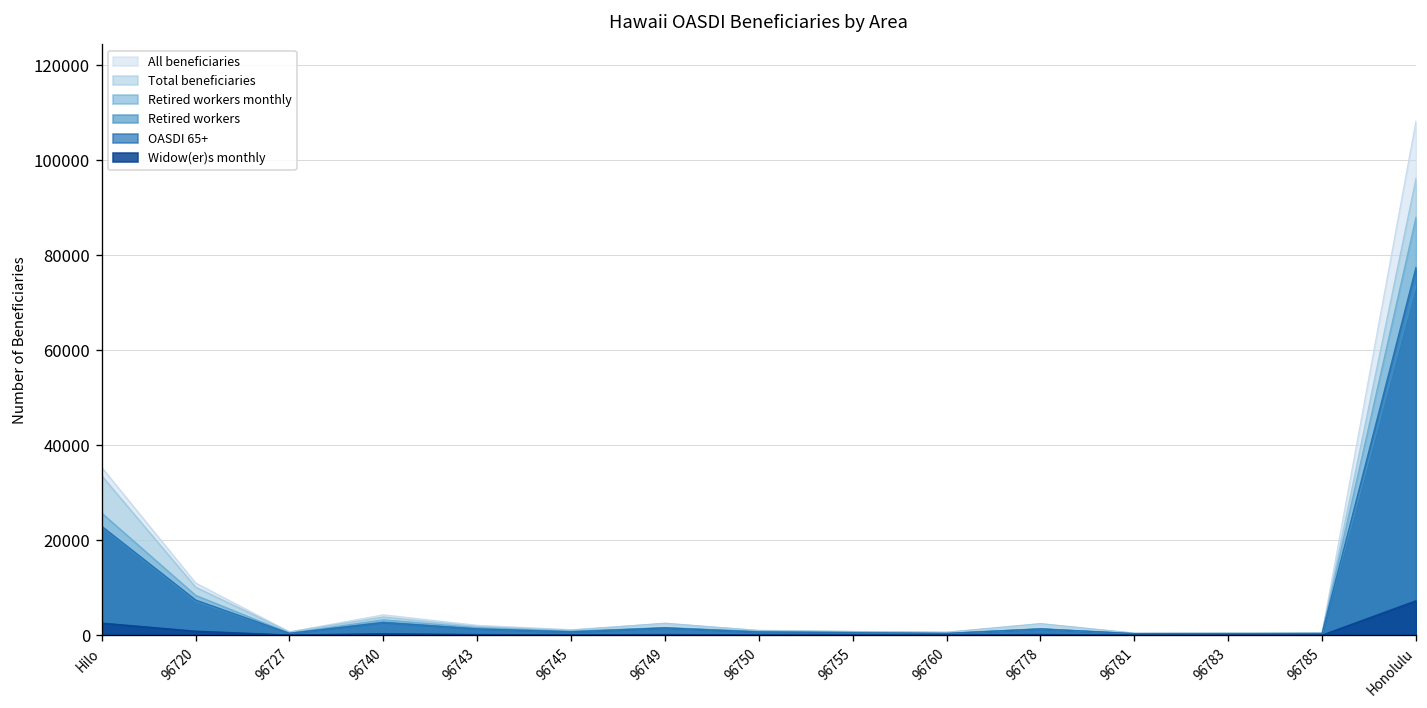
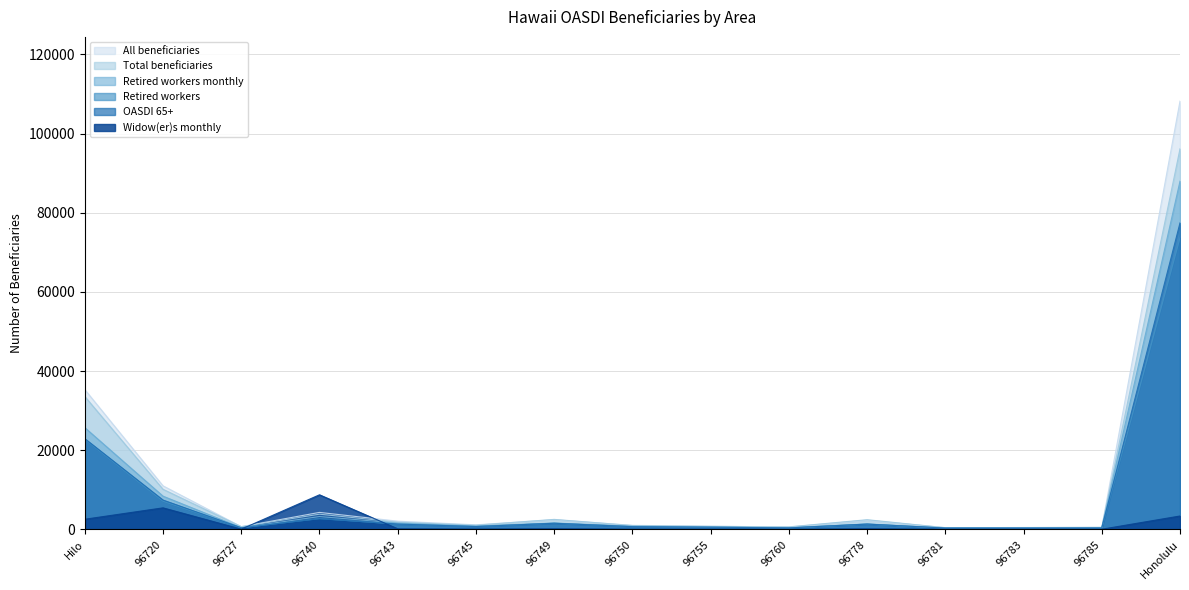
Widow(er)s monthly, 96720: 1000 -> 5000
Widow(er)s monthly, 96740: 0 -> 9000
Widow(er)s monthly, Honolulu: 7000 -> 3000
